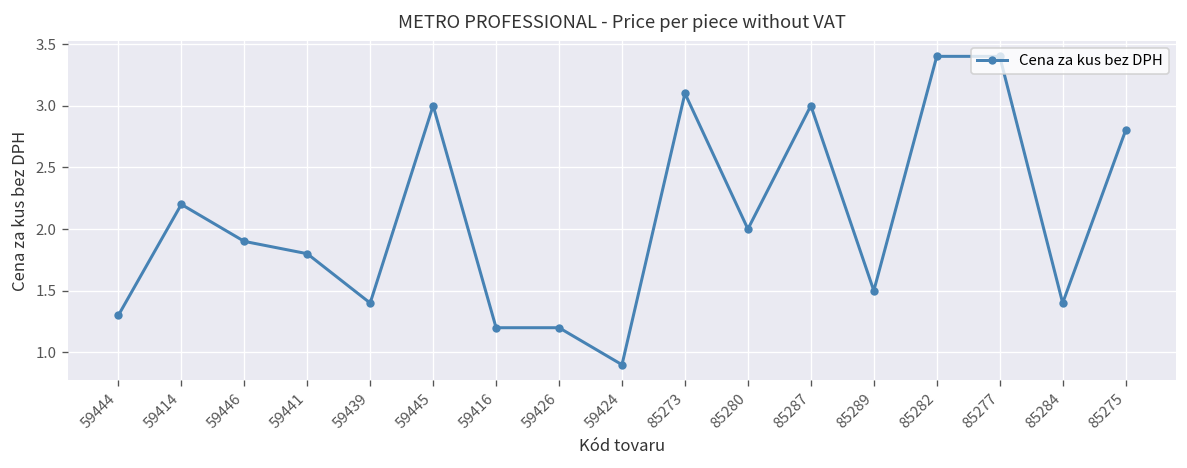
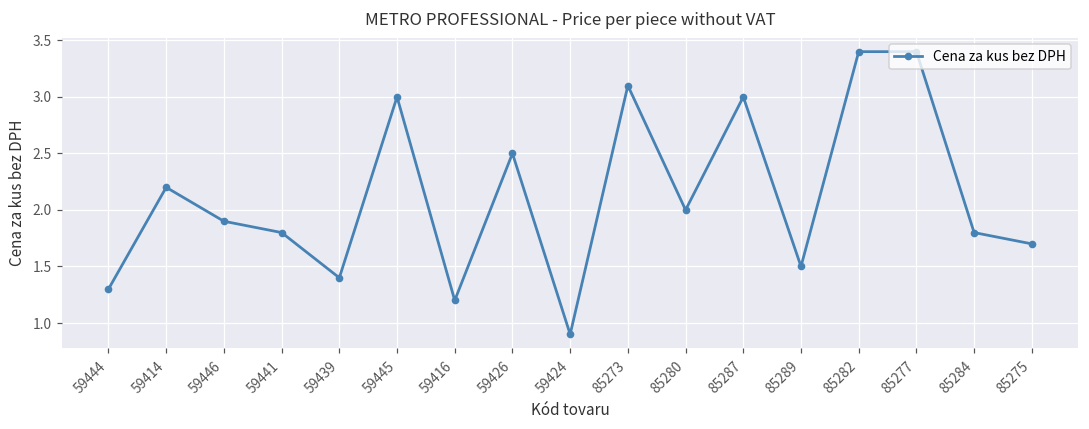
59426: 1.2 -> 2.5
85284: 1.4 -> 1.8
85275: 2.8 -> 1.7
